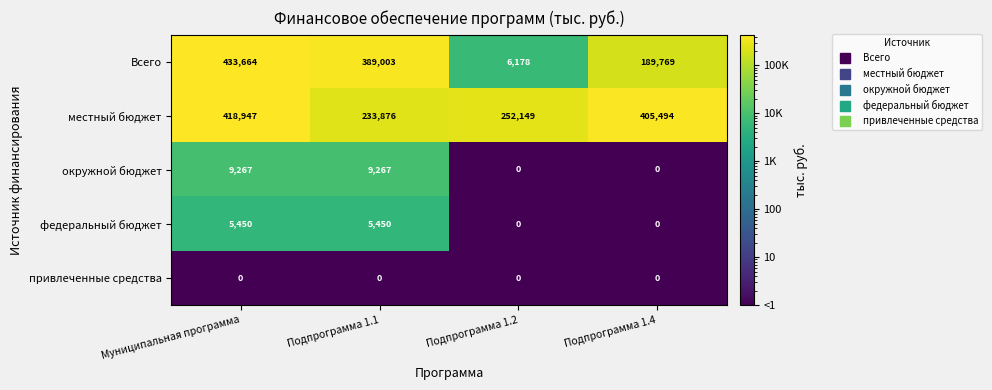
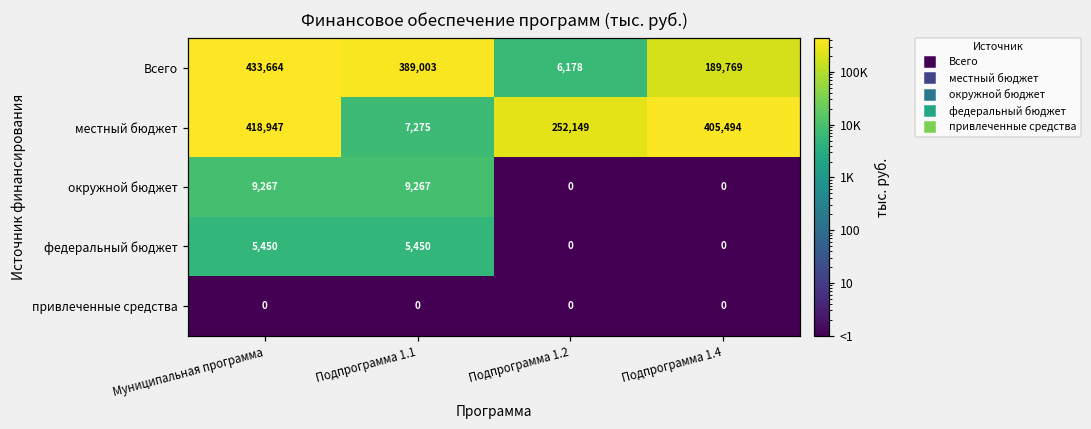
местный бюджет, Подпрограмма 1.1: 233,876 -> 7,275
